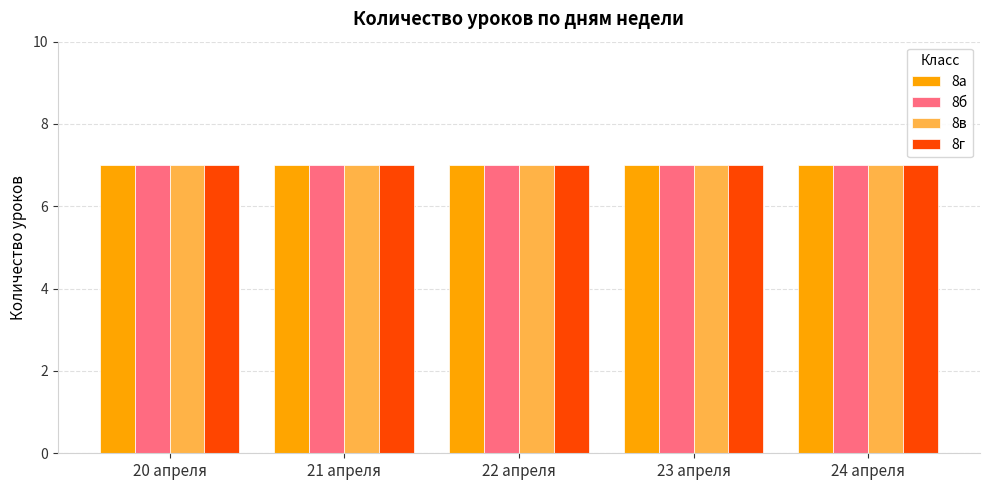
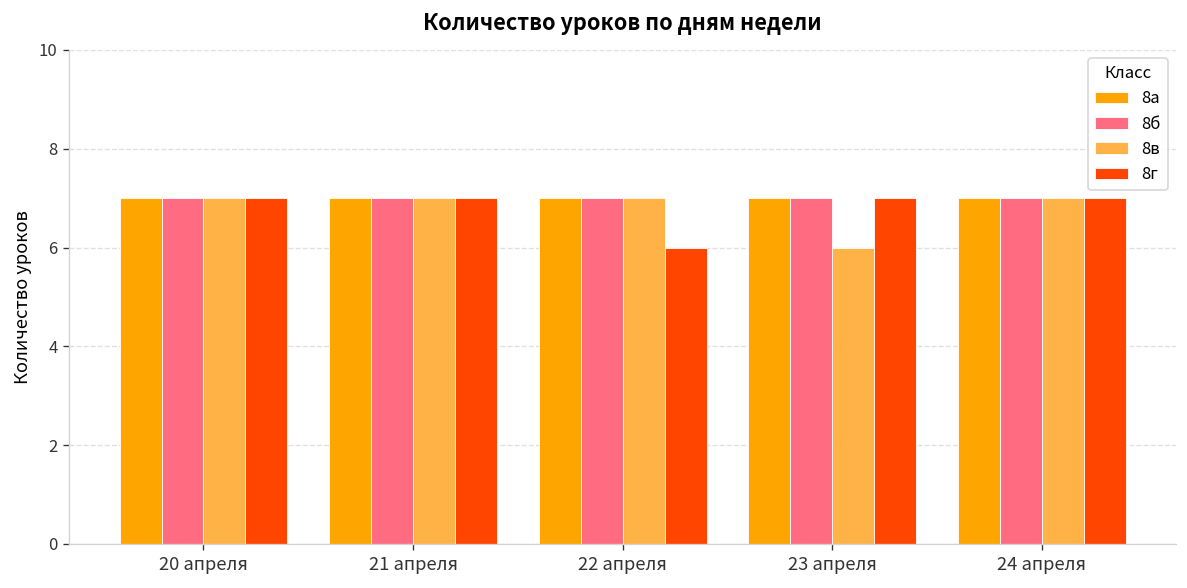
8г, 22 апреля: 7 -> 6
8в, 23 апреля: 7 -> 6
